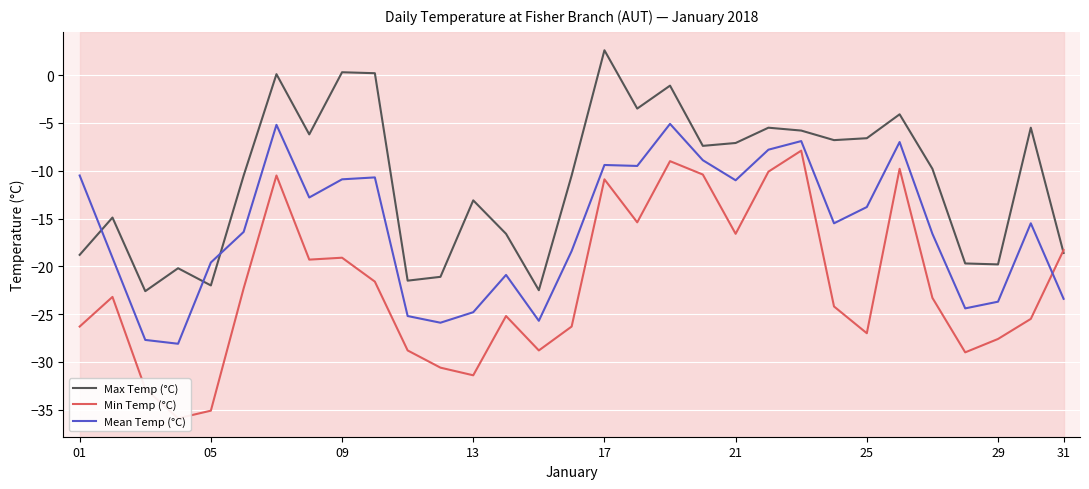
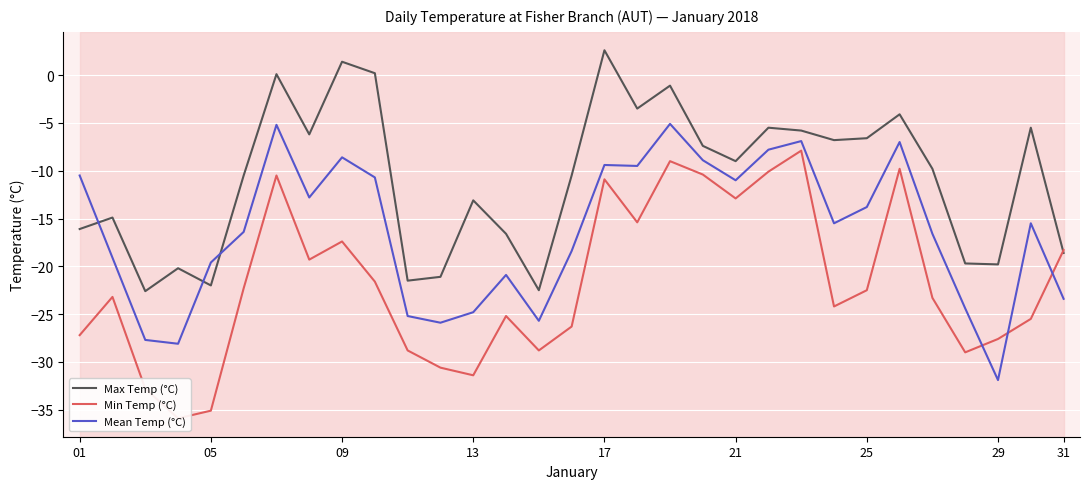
Max Temp (°C), 01: -19 -> -16
Min Temp (°C), 01: -26 -> -27
Max Temp (°C), 09: 0 -> 1
Min Temp (°C), 09: -19 -> -17
Mean Temp (°C), 09: -11 -> -9
Max Temp (°C), 21: -7 -> -9
Min Temp (°C), 21: -17 -> -13
Min Temp (°C), 25: -27 -> -23
Mean Temp (°C), 29: -24 -> -32
